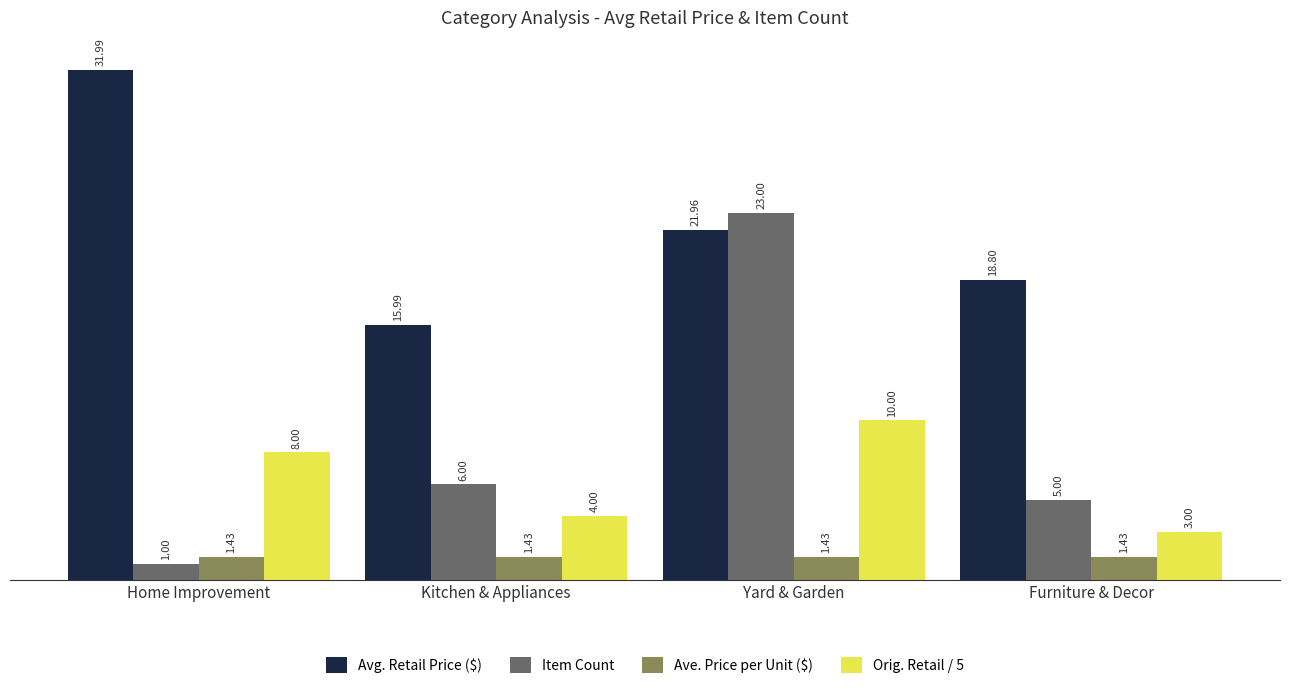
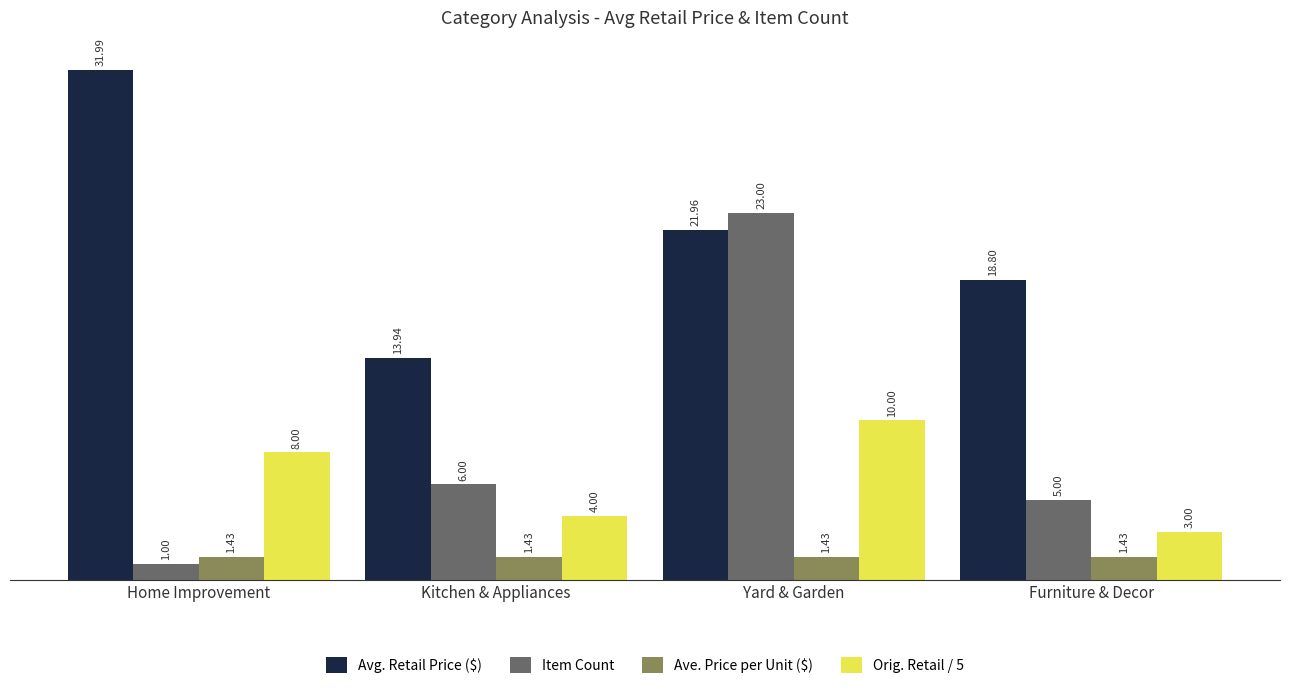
Avg. Retail Price ($), Kitchen & Appliances: 15.99 -> 13.94
